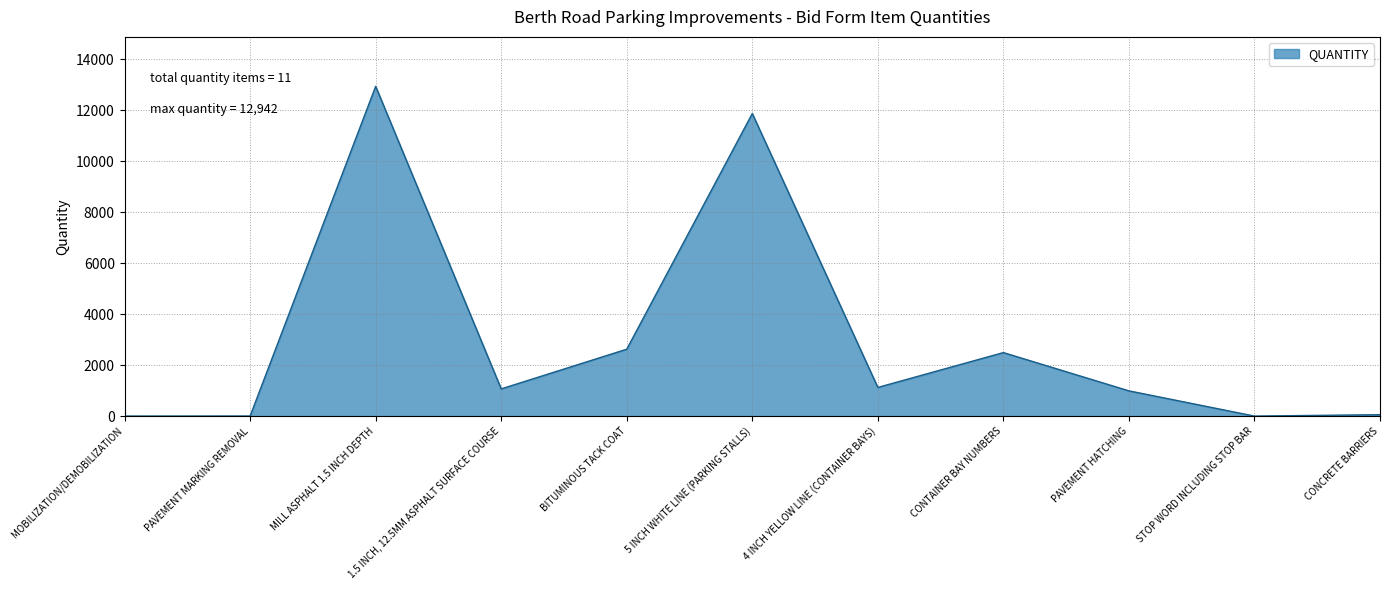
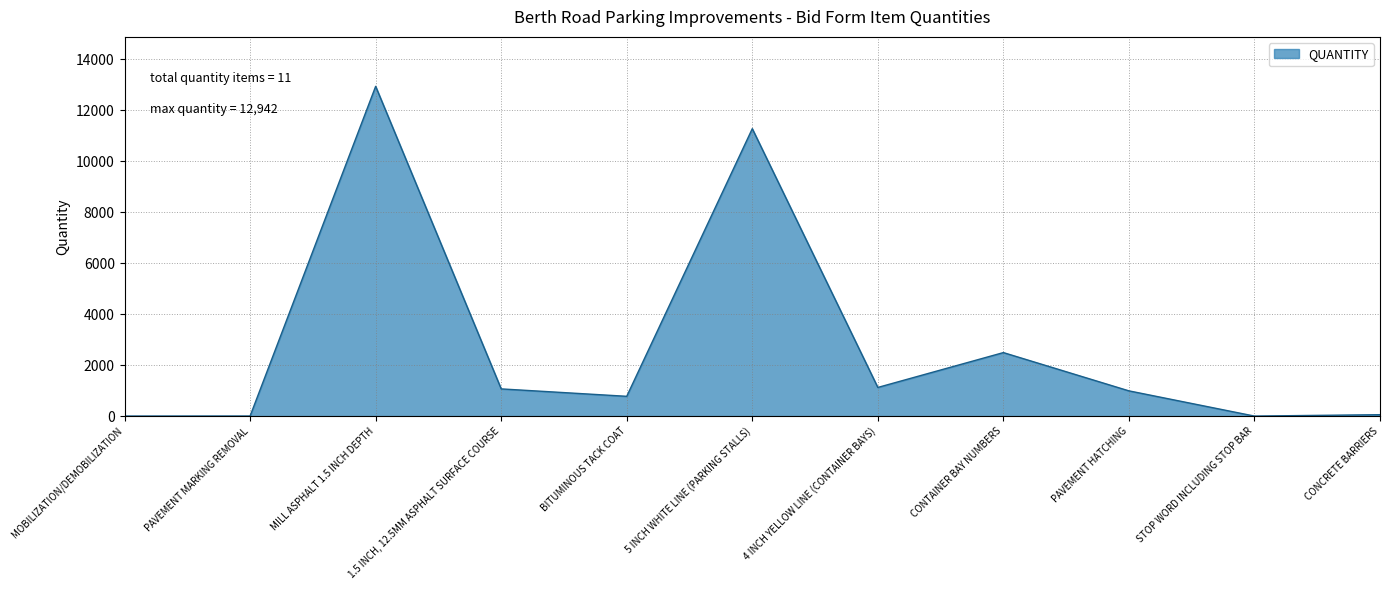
BITUMINOUS TACK COAT: 2600 -> 800
5 INCH WHITE LINE (PARKING STALLS): 11900 -> 11300
